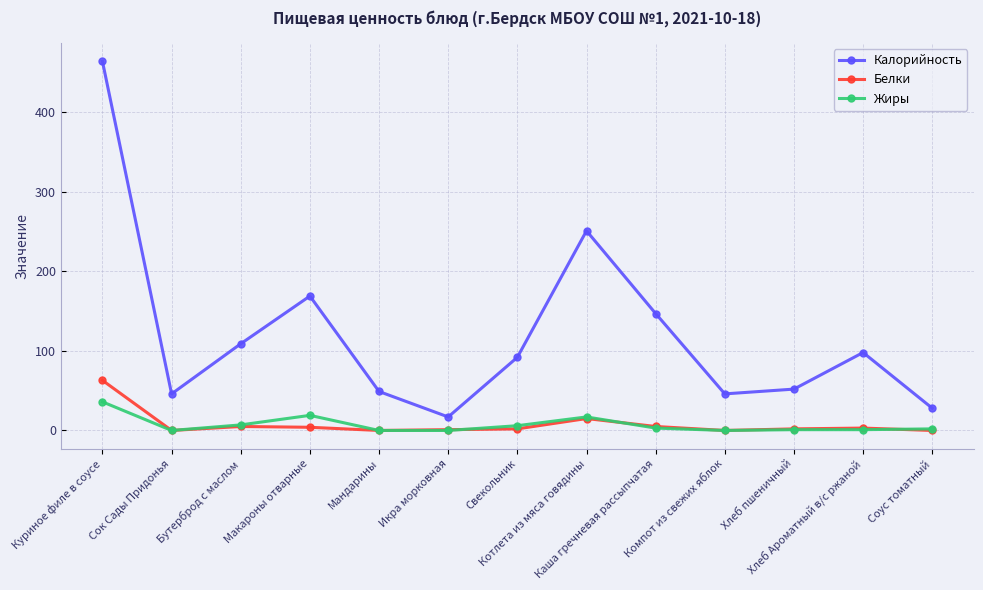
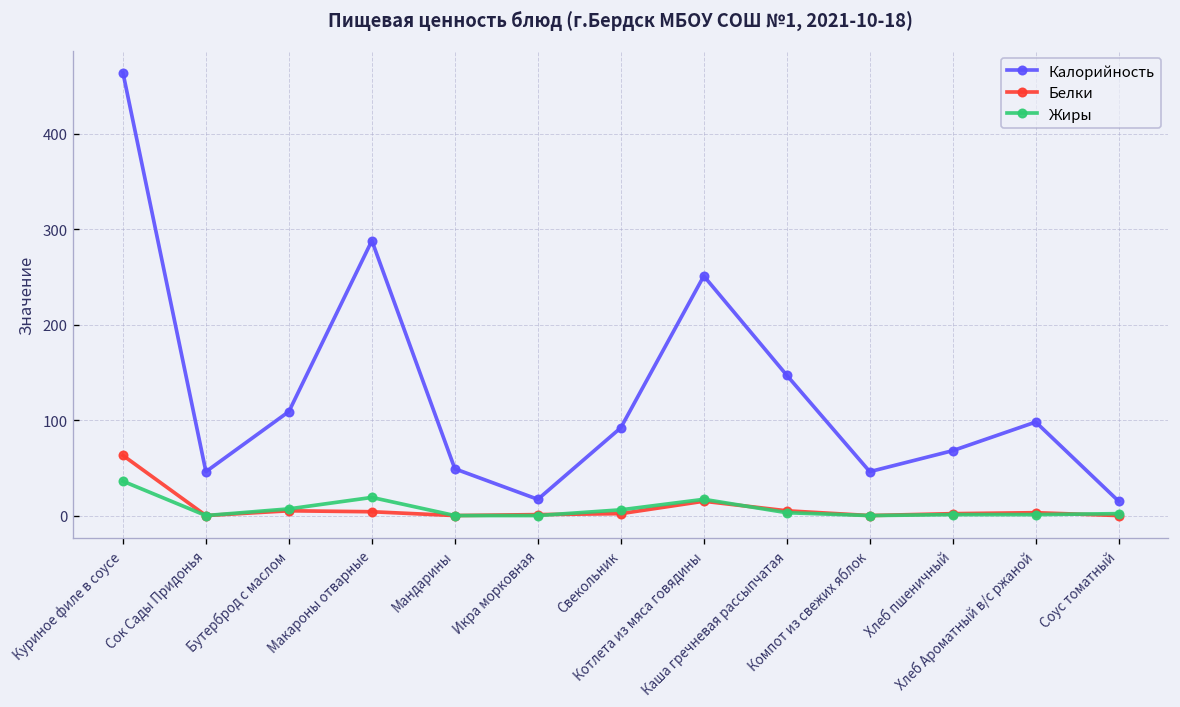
Калорийность, Макароны отварные: 170 -> 290
Калорийность, Хлеб пшеничный: 50 -> 70
Калорийность, Соус томатный: 30 -> 20
